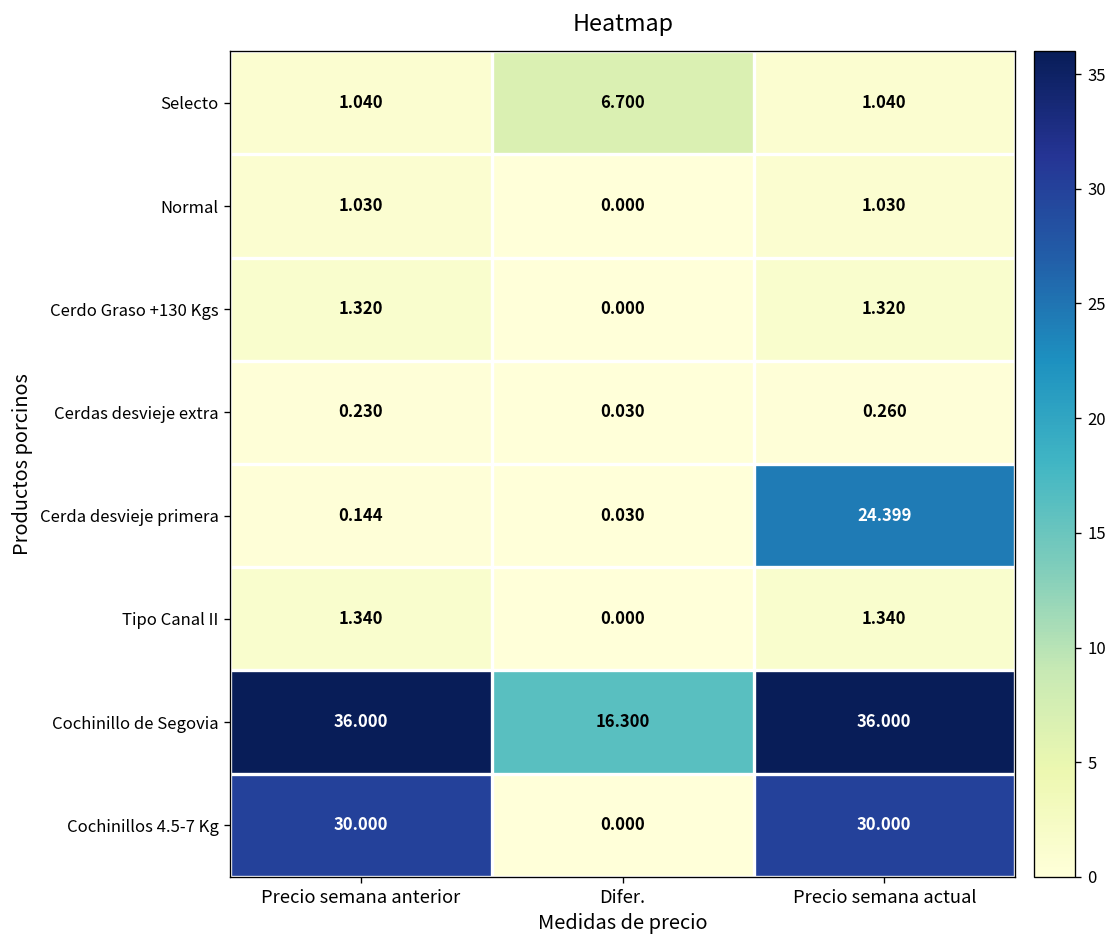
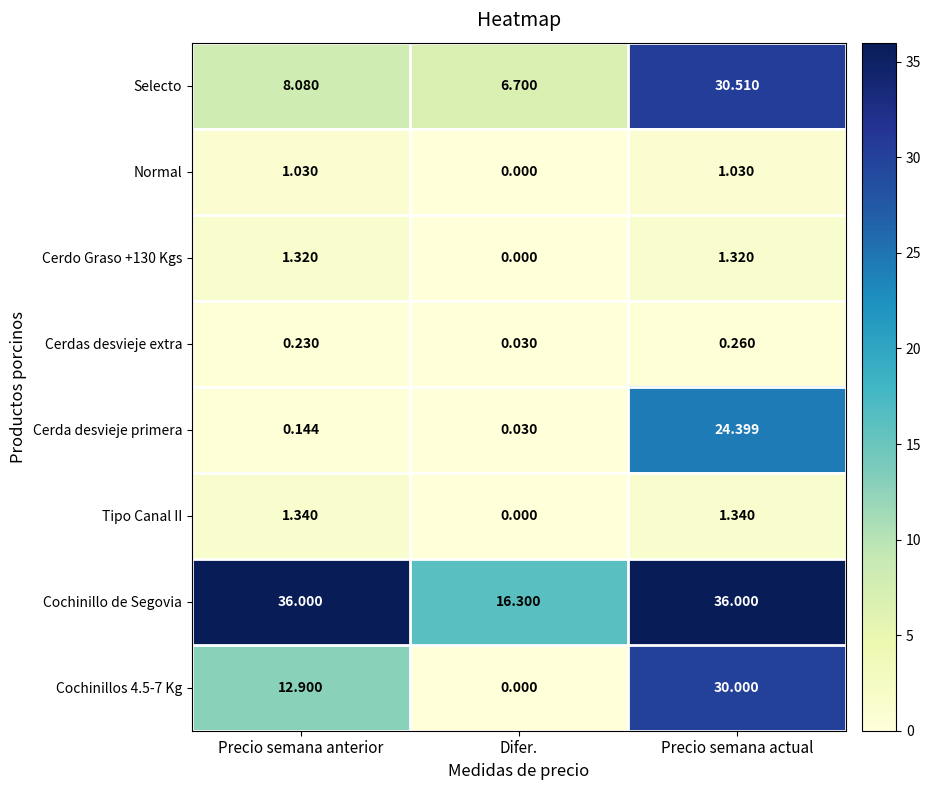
Selecto, Precio semana anterior: 1.040 -> 8.080
Selecto, Precio semana actual: 1.040 -> 30.510
Cochinillos 4.5-7 Kg, Precio semana anterior: 30.000 -> 12.900
